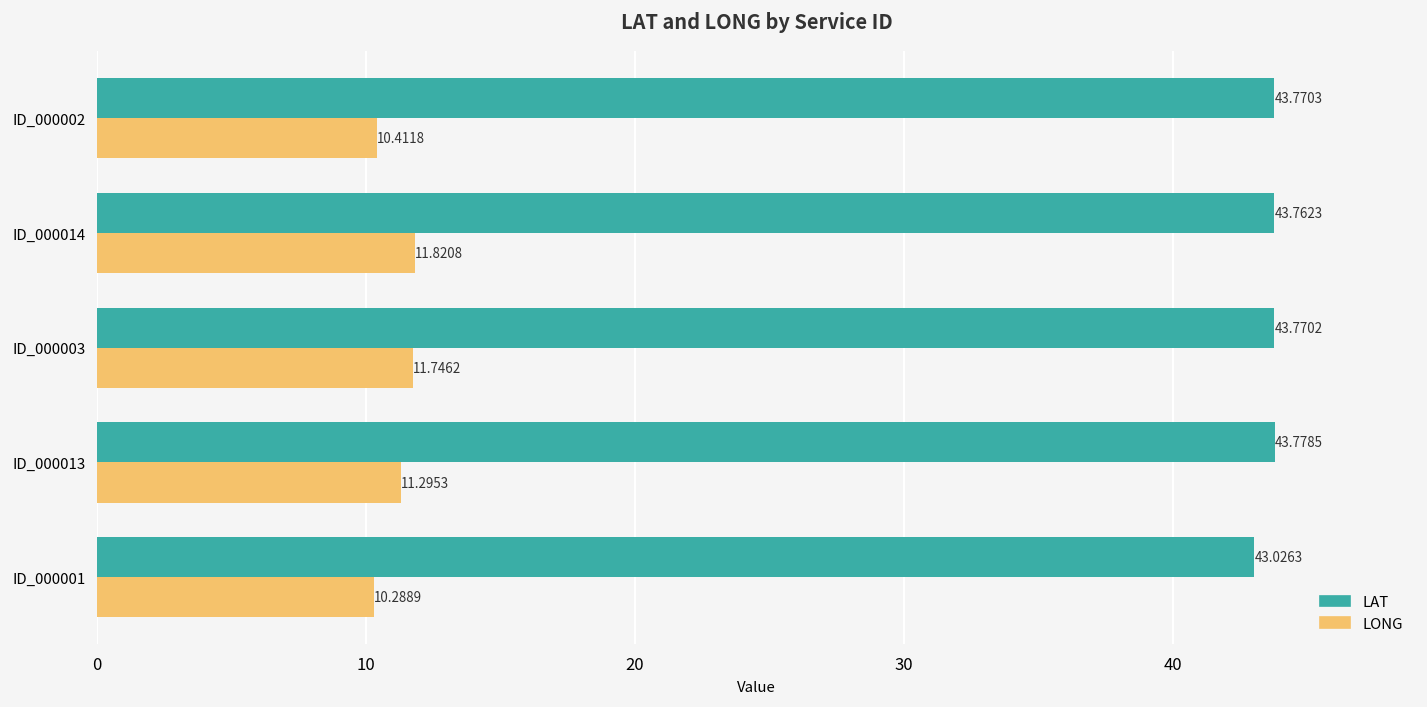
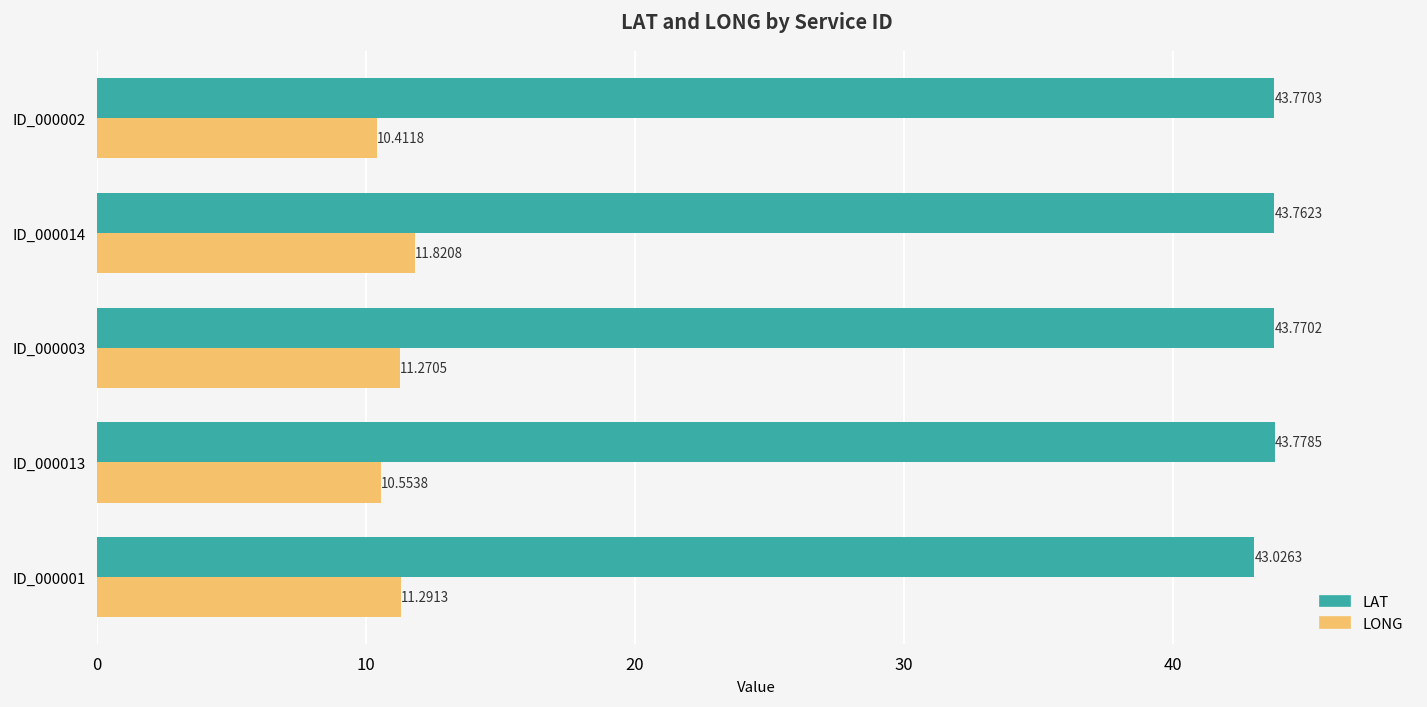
LONG, ID_000003: 11.7462 -> 11.2705
LONG, ID_000013: 11.2953 -> 10.5538
LONG, ID_000001: 10.2889 -> 11.2913
